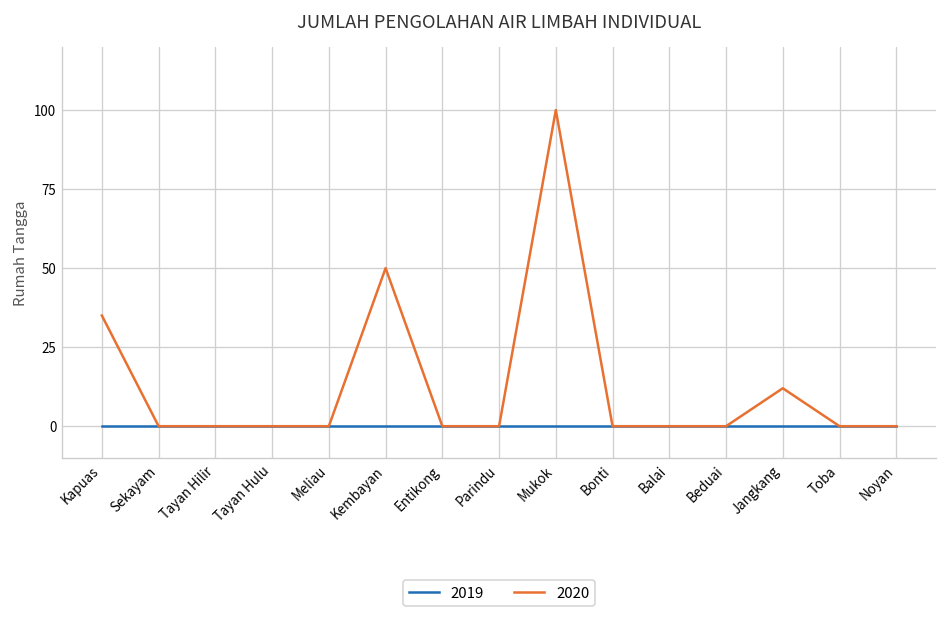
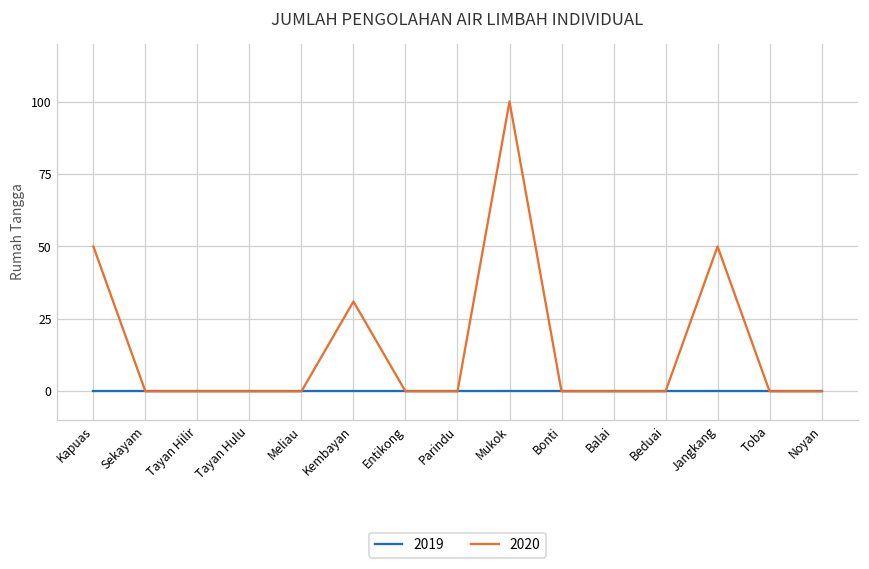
2020, Kapuas: 35 -> 50
2020, Kembayan: 50 -> 31
2020, Jangkang: 12 -> 50
